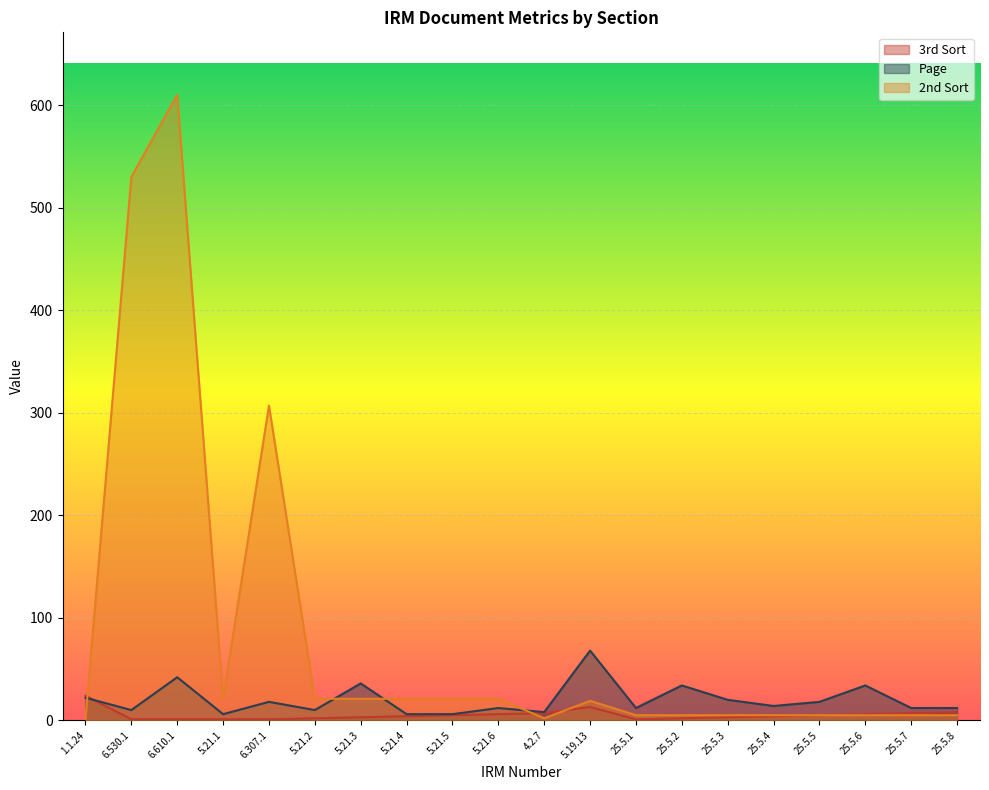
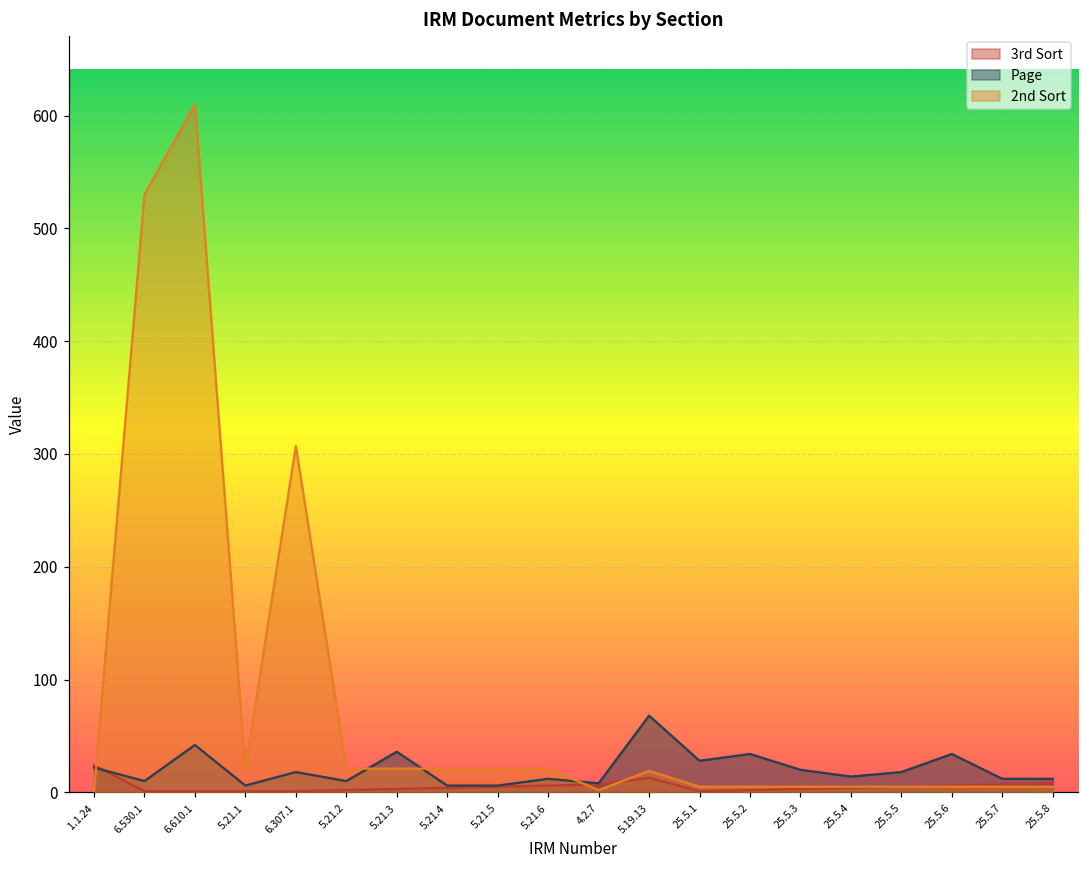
Page, 25.5.1: 12 -> 28
